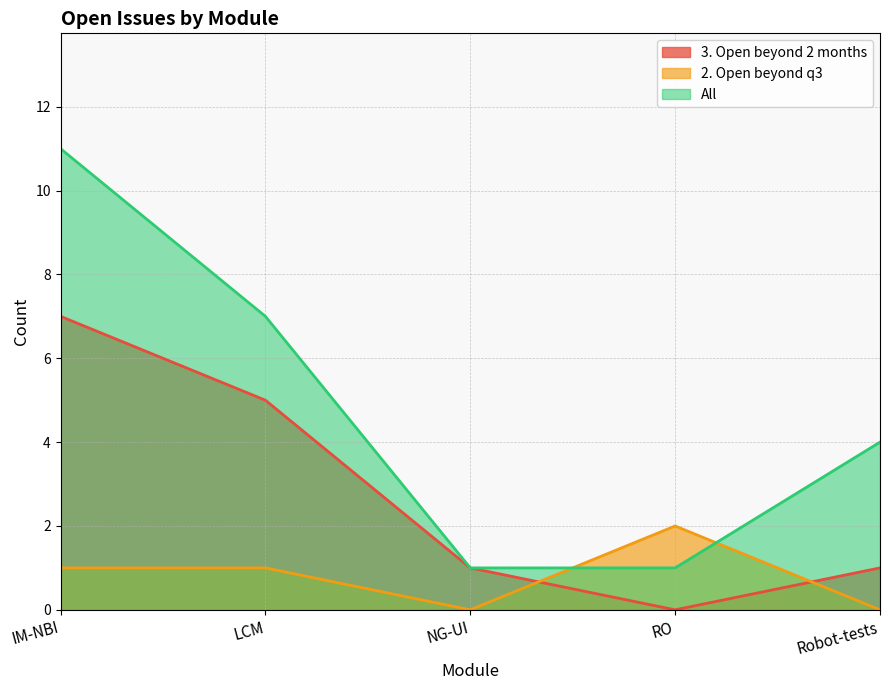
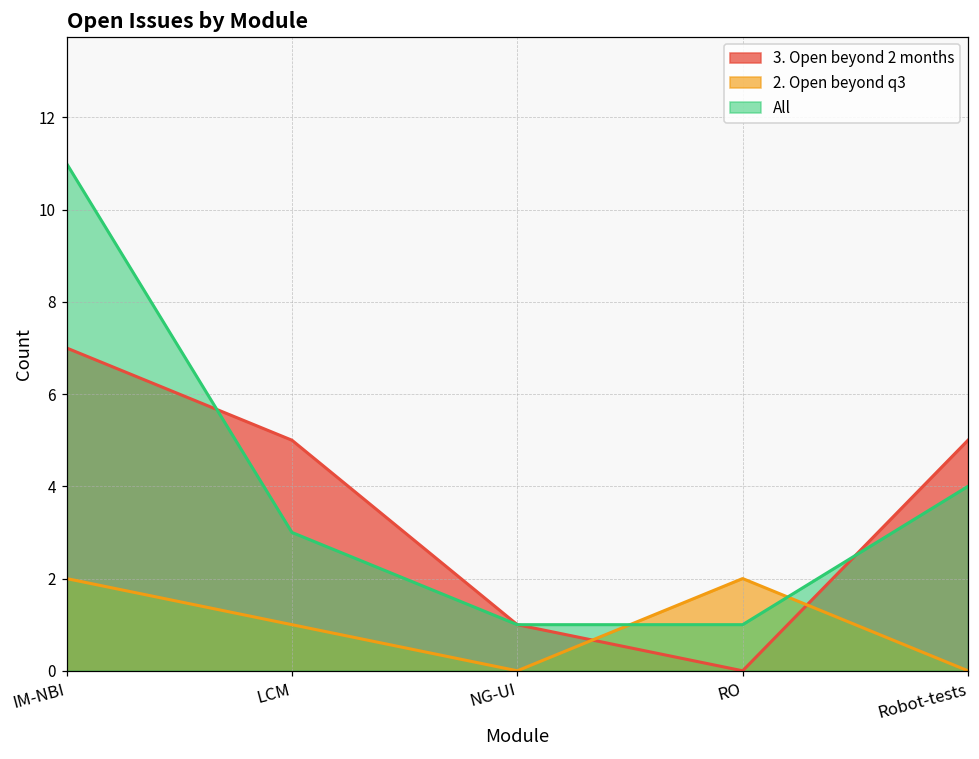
2. Open beyond q3, IM-NBI: 1 -> 2
All, LCM: 7 -> 3
3. Open beyond 2 months, Robot-tests: 1 -> 5
